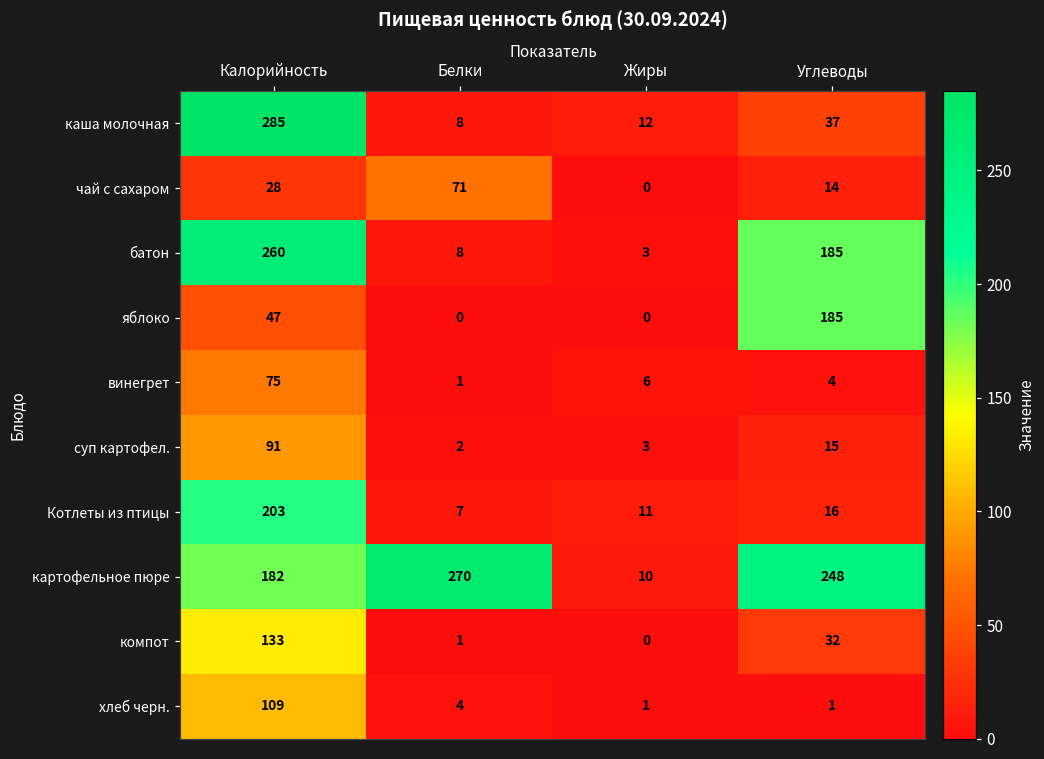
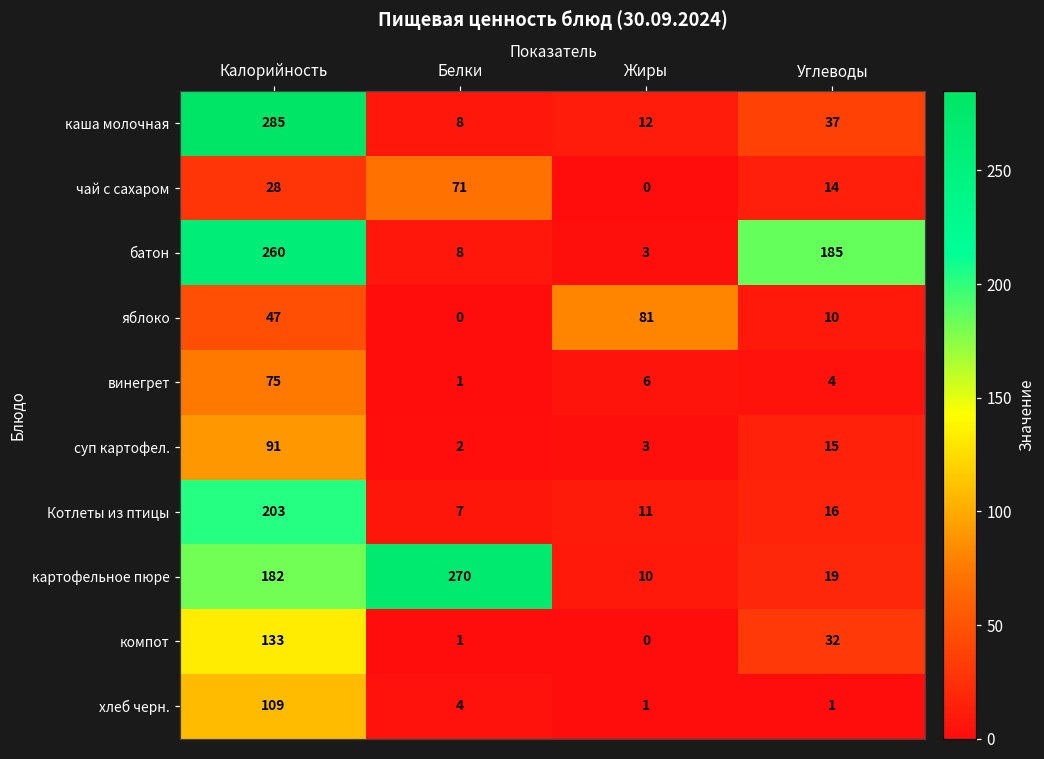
яблоко, Жиры: 0 -> 81
яблоко, Углеводы: 185 -> 10
картофельное пюре, Углеводы: 248 -> 19
